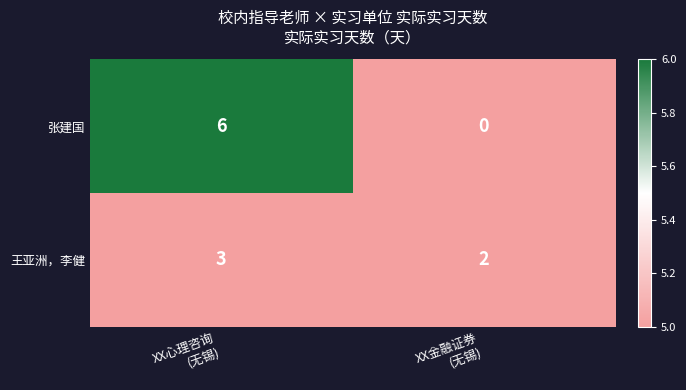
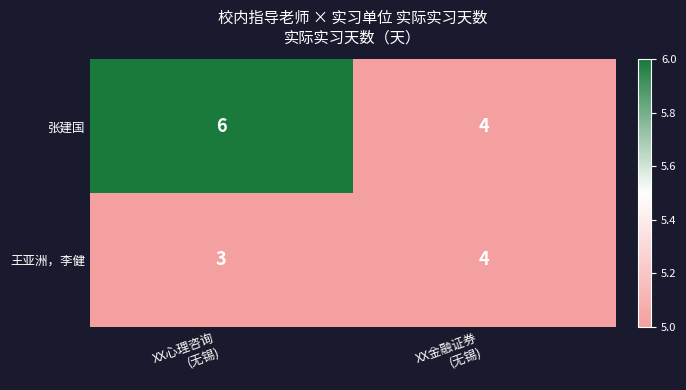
张建国, XX金融证券 (无锡): 0 -> 4
王亚洲，李健, XX金融证券 (无锡): 2 -> 4
